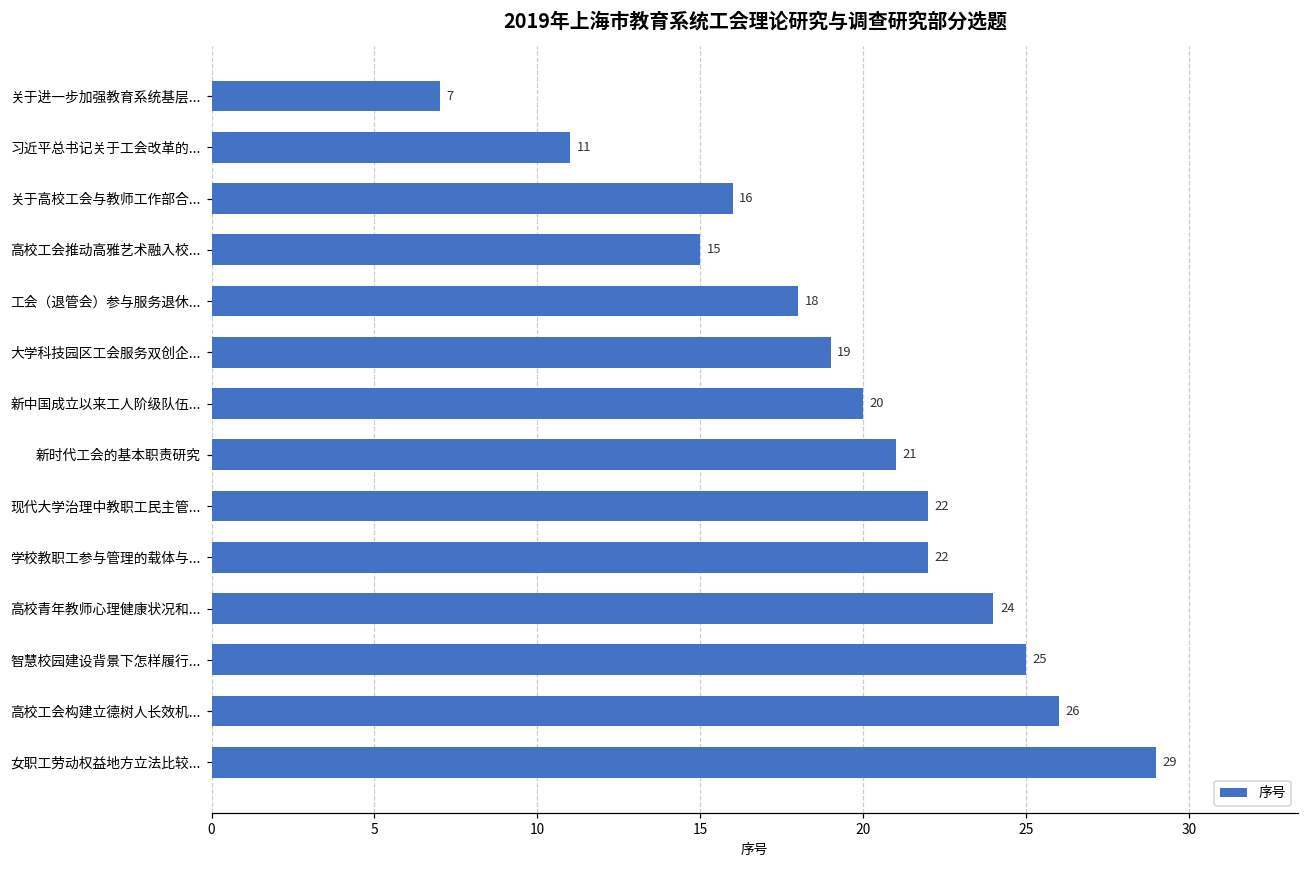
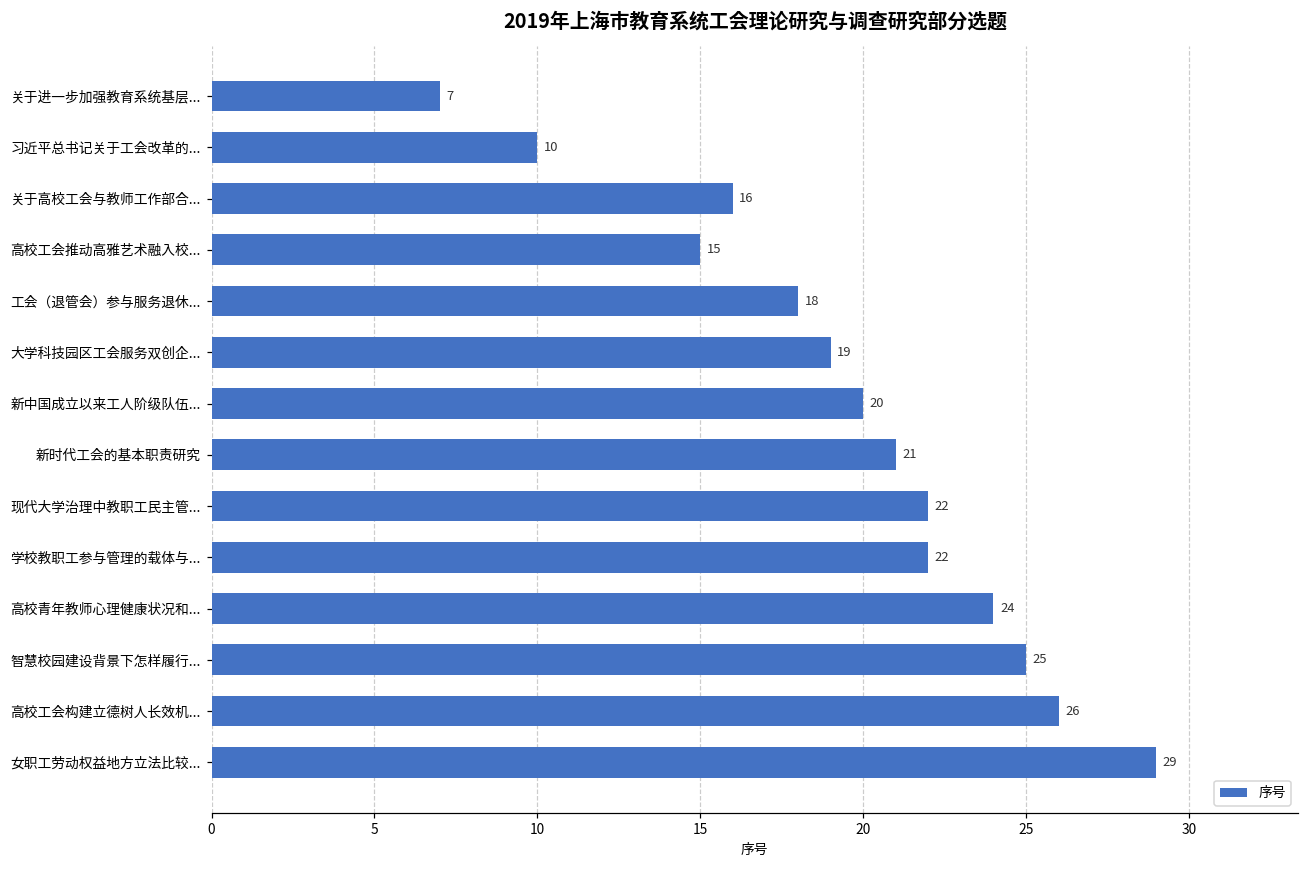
习近平总书记关于工会改革的...: 11 -> 10
